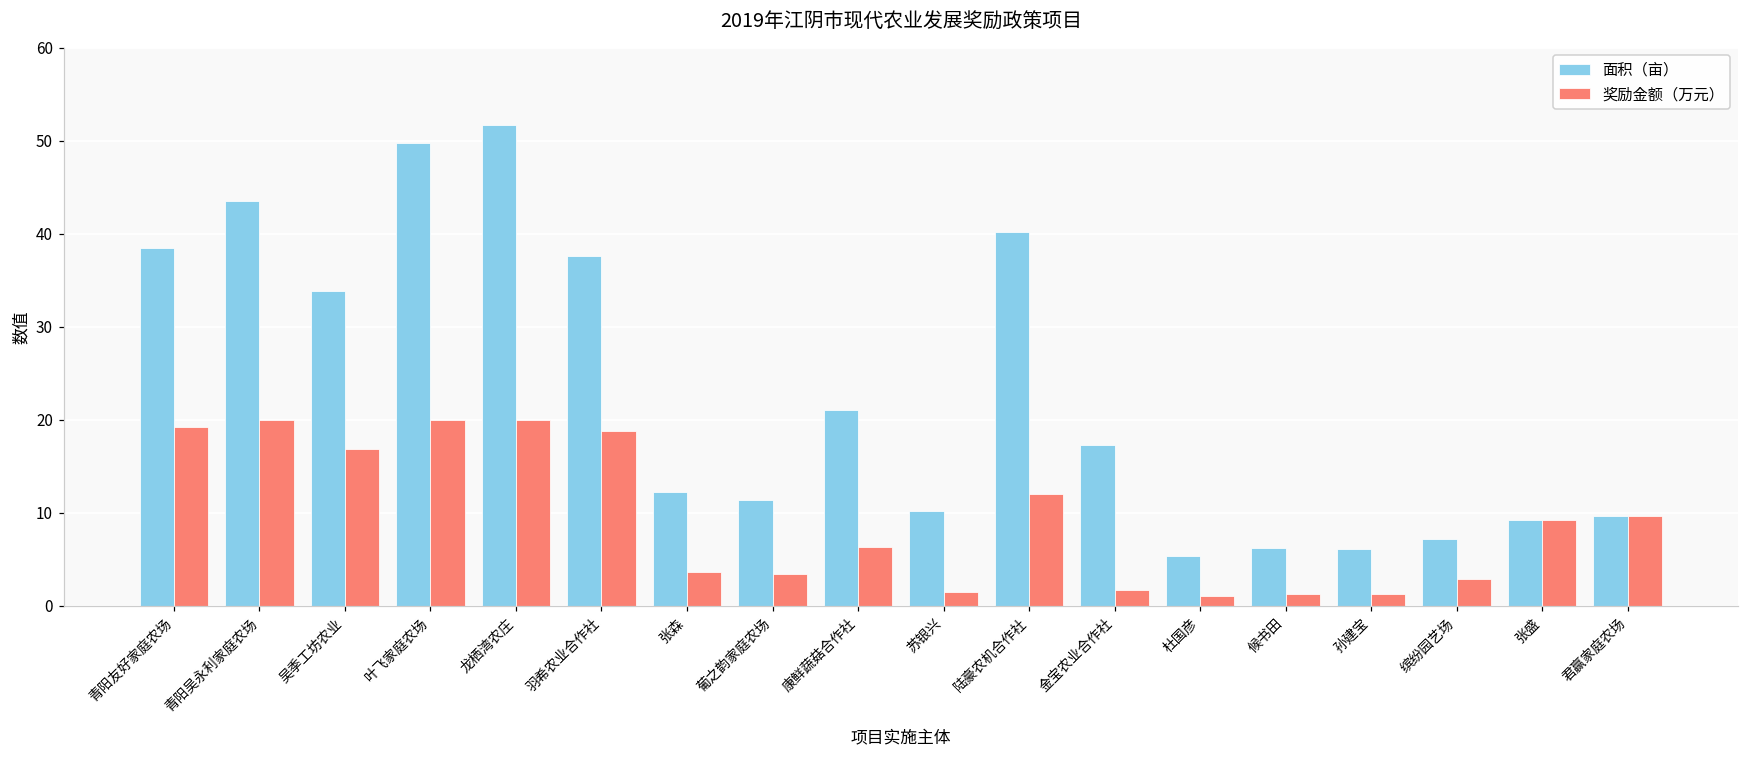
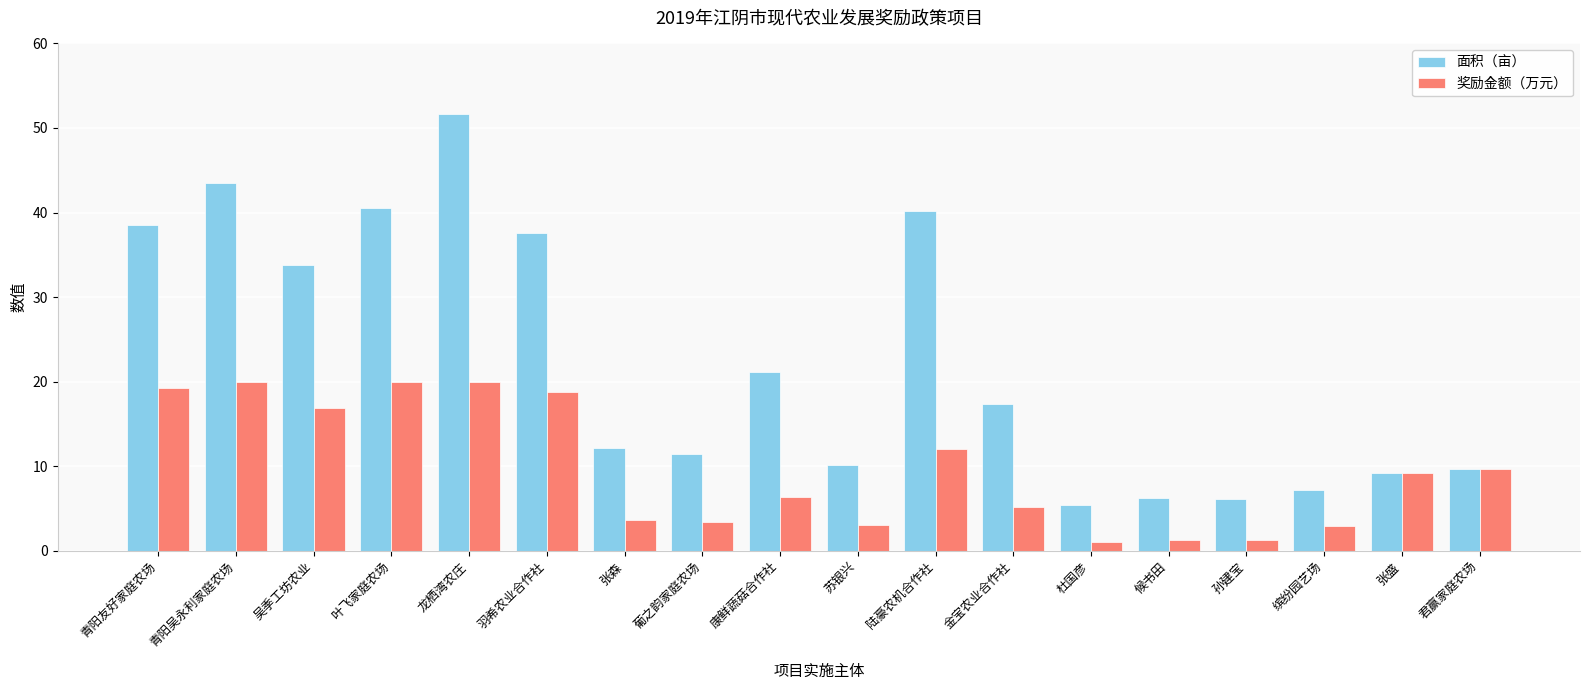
面积（亩）, 叶飞家庭农场: 50 -> 41
奖励金额（万元）, 苏银兴: 2 -> 3
奖励金额（万元）, 金宝农业合作社: 2 -> 5
